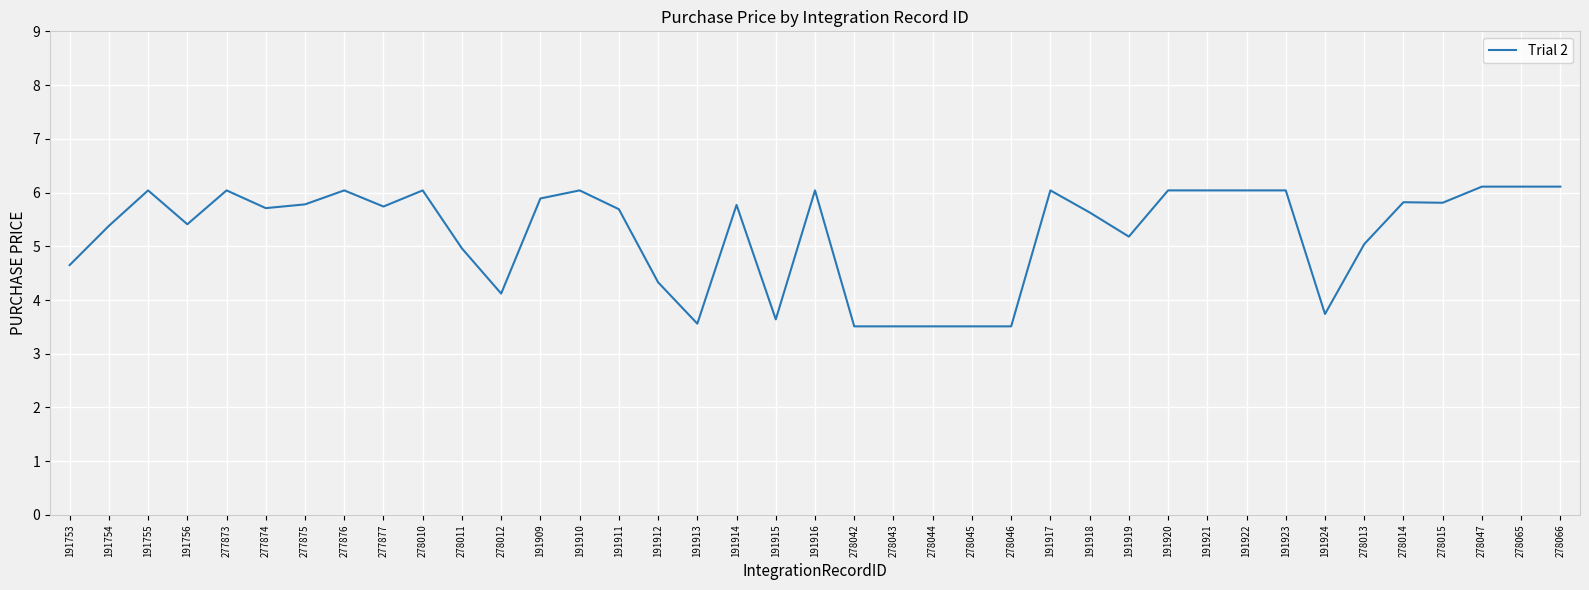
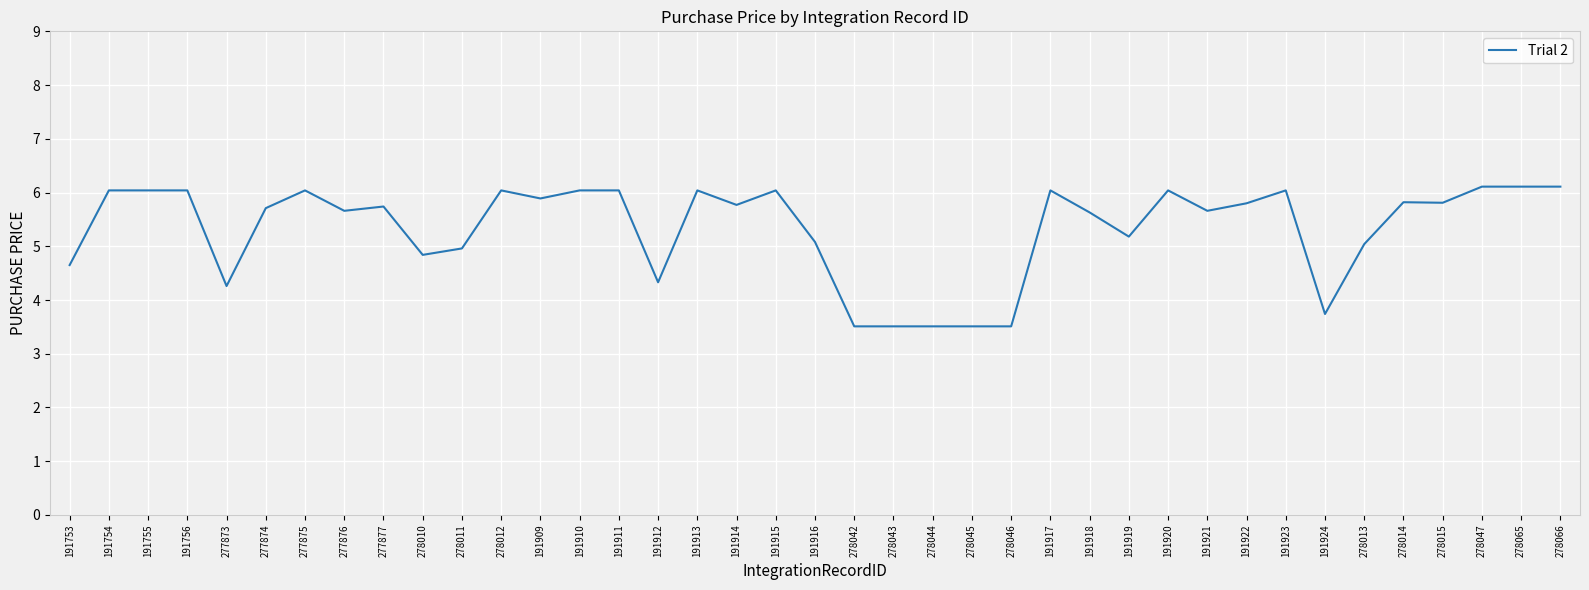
191754: 5.4 -> 6.0
191756: 5.4 -> 6.0
277873: 6.0 -> 4.3
277875: 5.8 -> 6.0
277876: 6.0 -> 5.7
278010: 6.0 -> 4.8
278012: 4.1 -> 6.0
191911: 5.7 -> 6.0
191913: 3.6 -> 6.0
191915: 3.6 -> 6.0
191916: 6.0 -> 5.1
191921: 6.0 -> 5.7
191922: 6.0 -> 5.8
